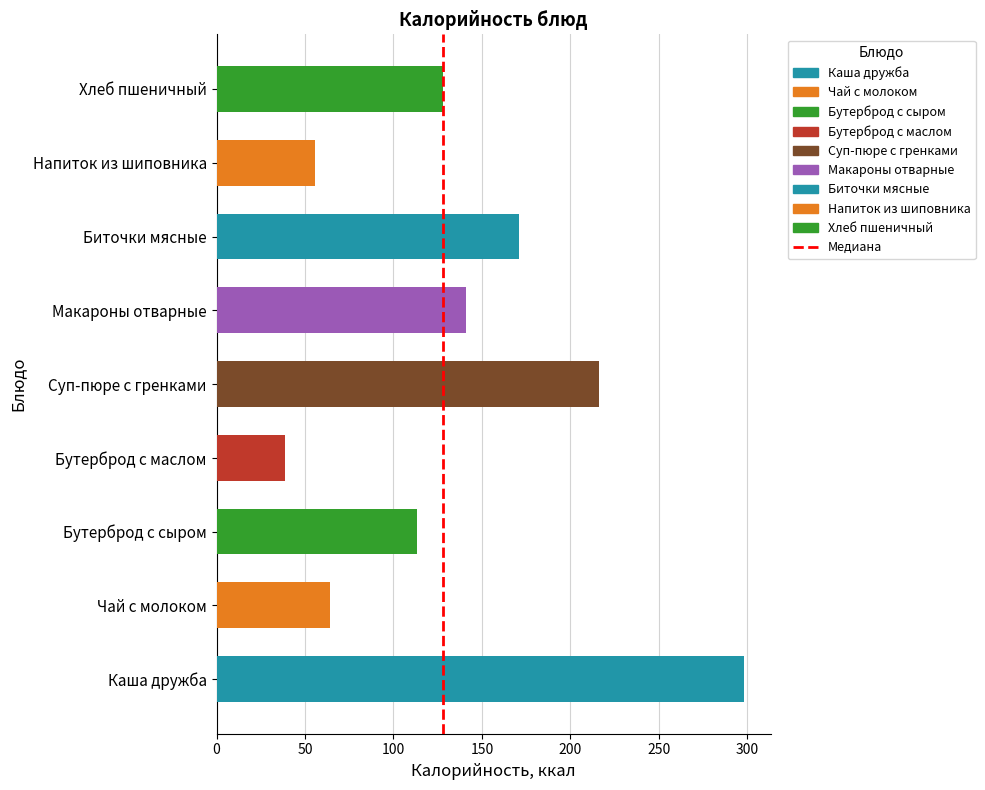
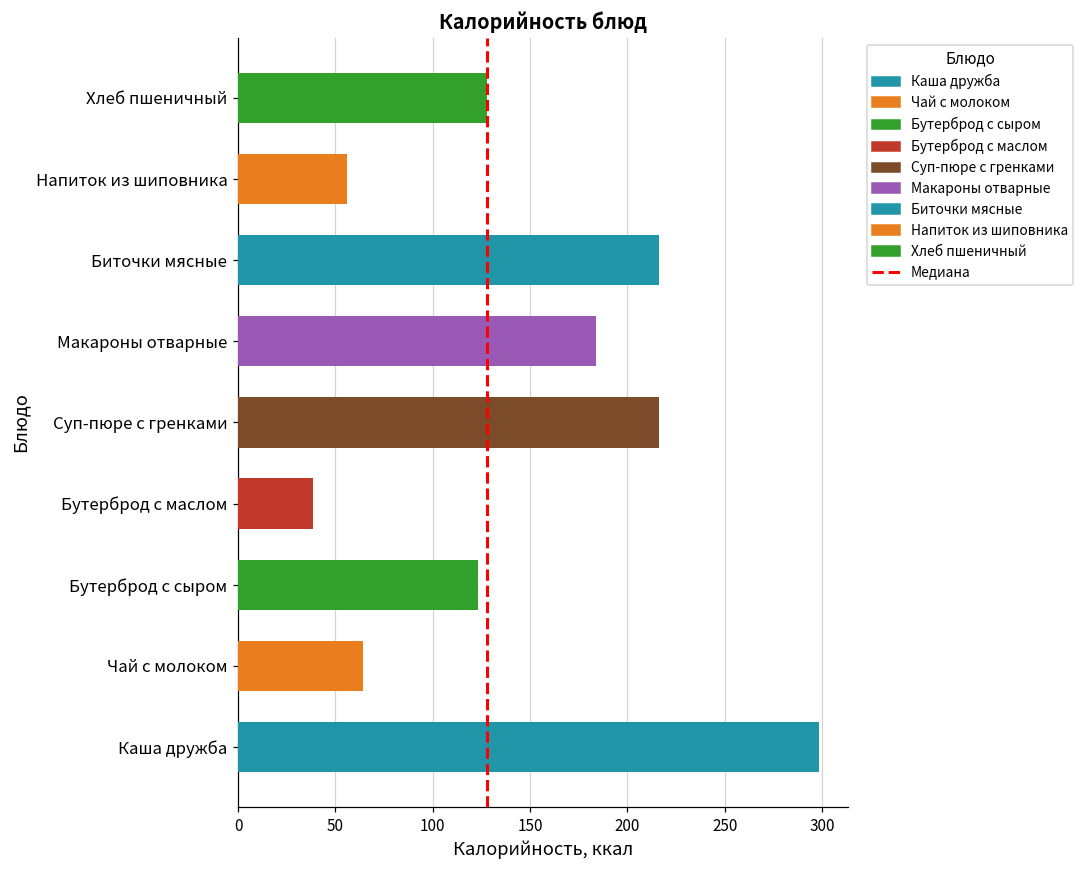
Биточки мясные: 171 -> 216
Макароны отварные: 141 -> 184
Бутерброд с сыром: 113 -> 123
